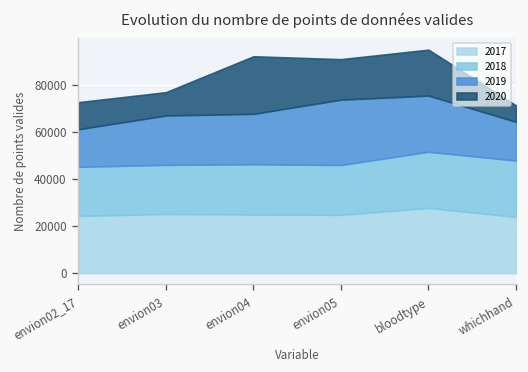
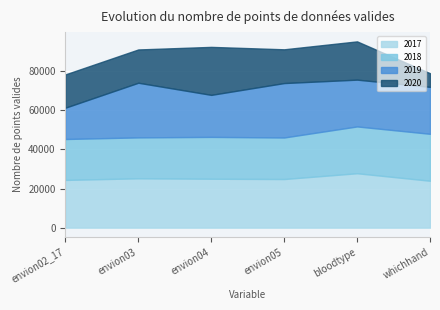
2020, envion02_17: 12000 -> 17000
2019, envion03: 21000 -> 28000
2020, envion03: 10000 -> 17000
2019, whichhand: 17000 -> 24000
